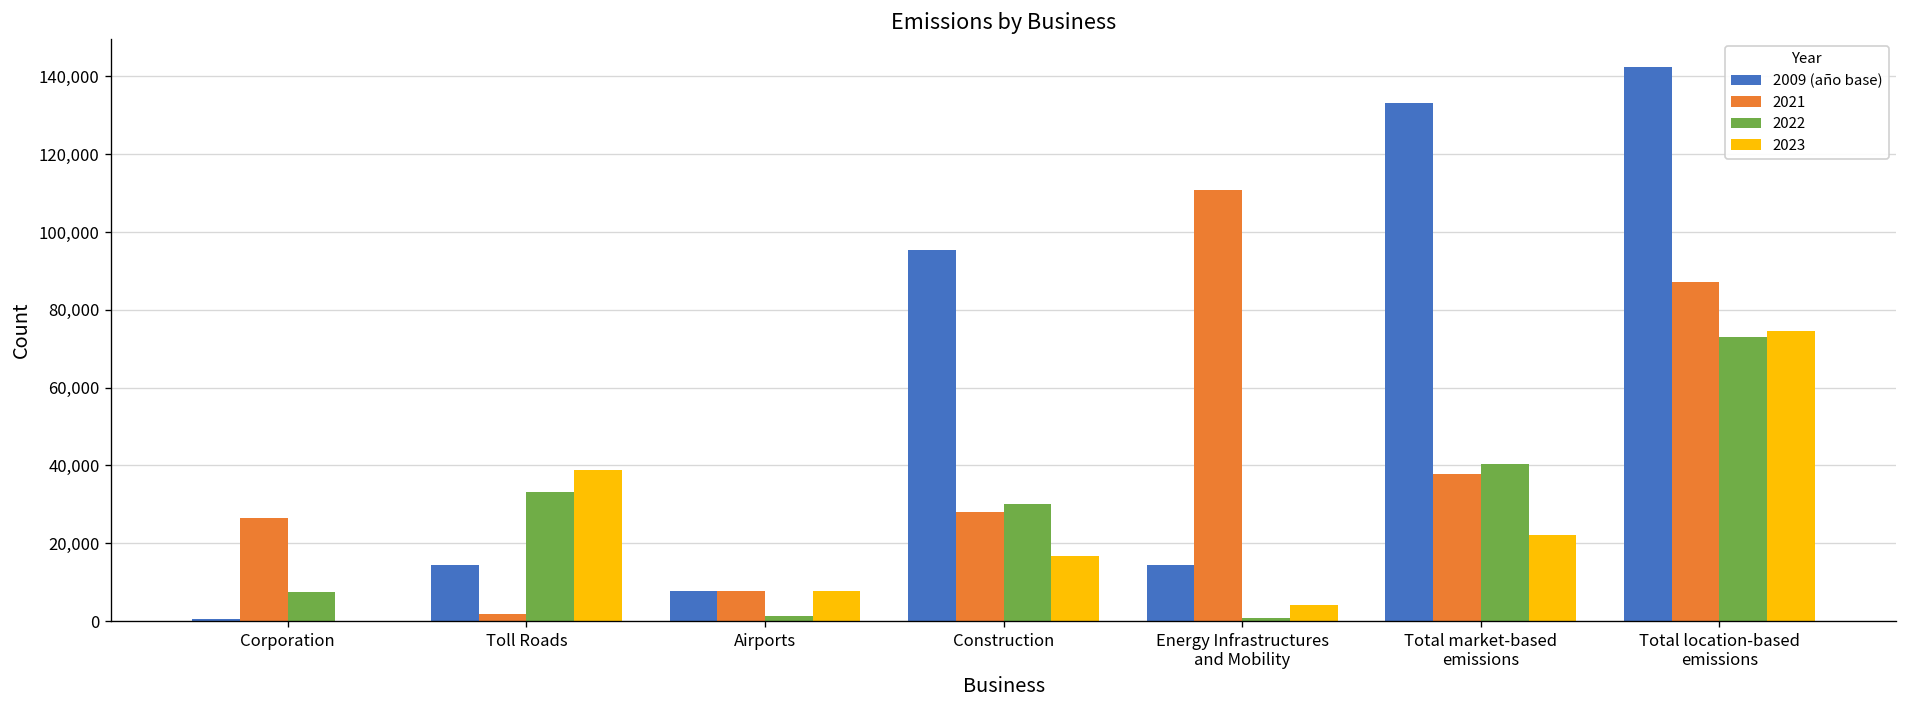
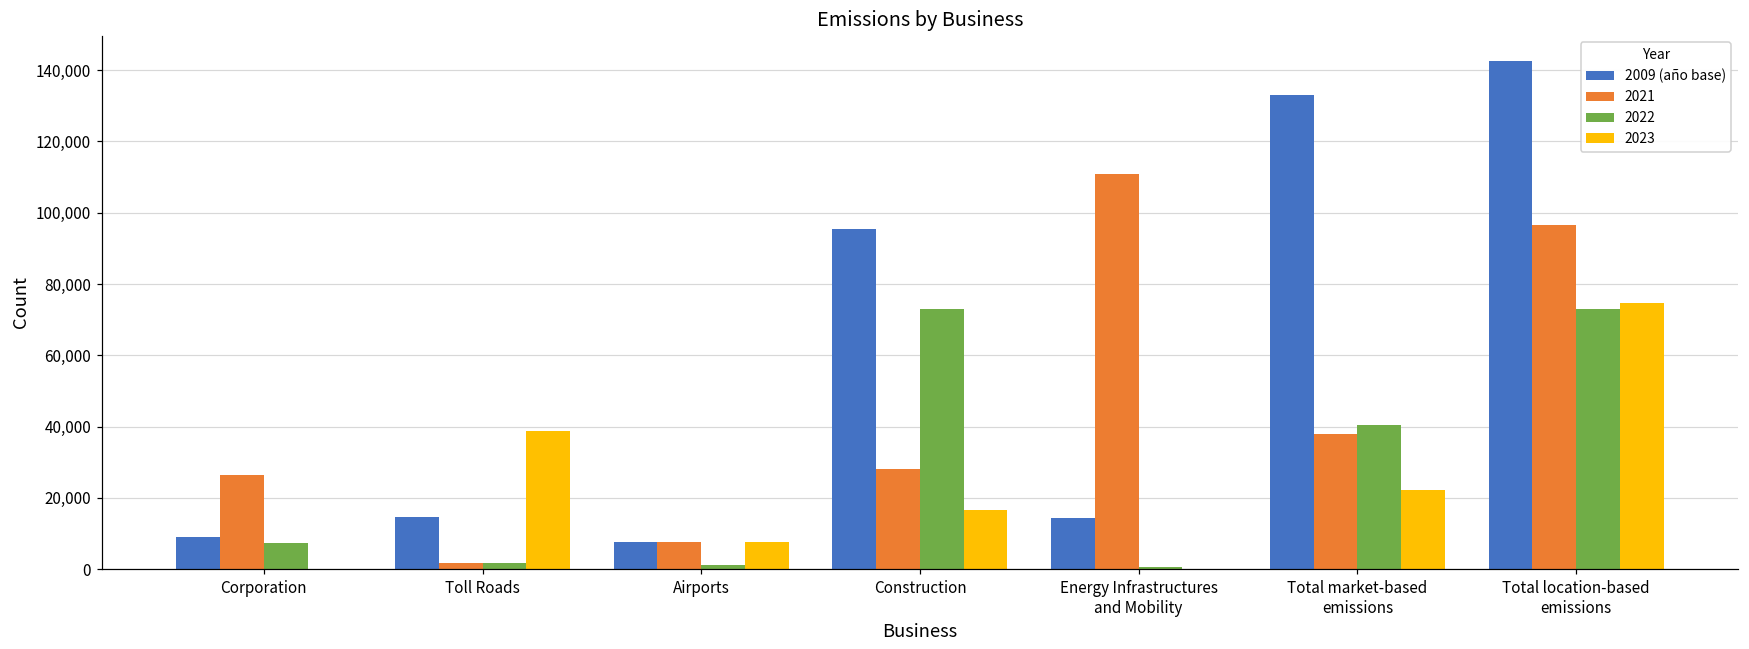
2009 (año base), Corporation: 1,000 -> 9,000
2022, Toll Roads: 33,000 -> 2,000
2022, Construction: 30,000 -> 73,000
2023, Energy Infrastructures and Mobility: 4,000 -> 0
2021, Total location-based emissions: 87,000 -> 97,000
